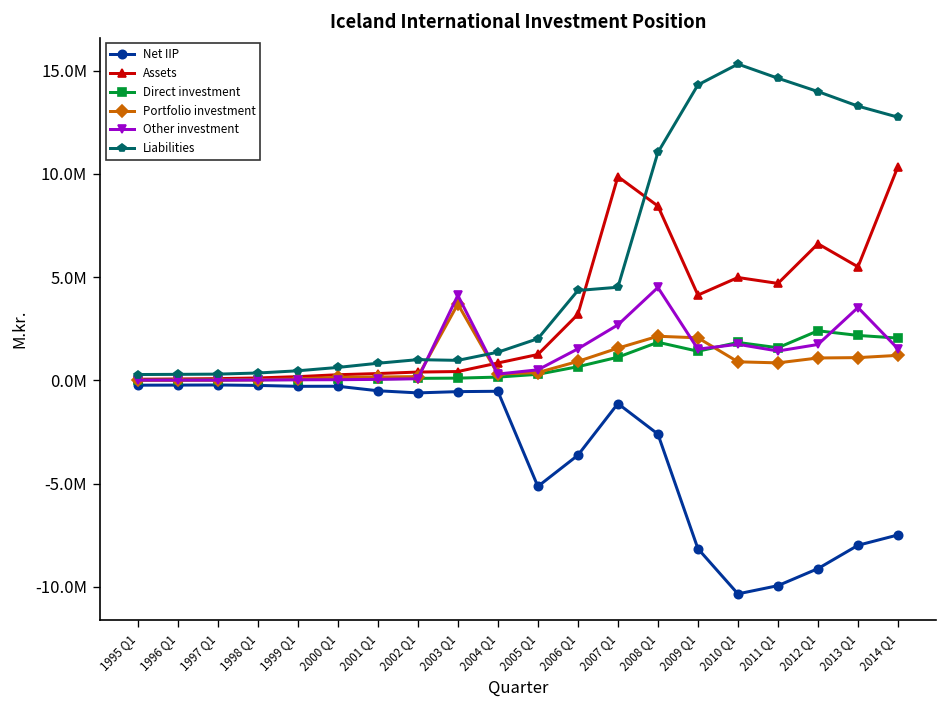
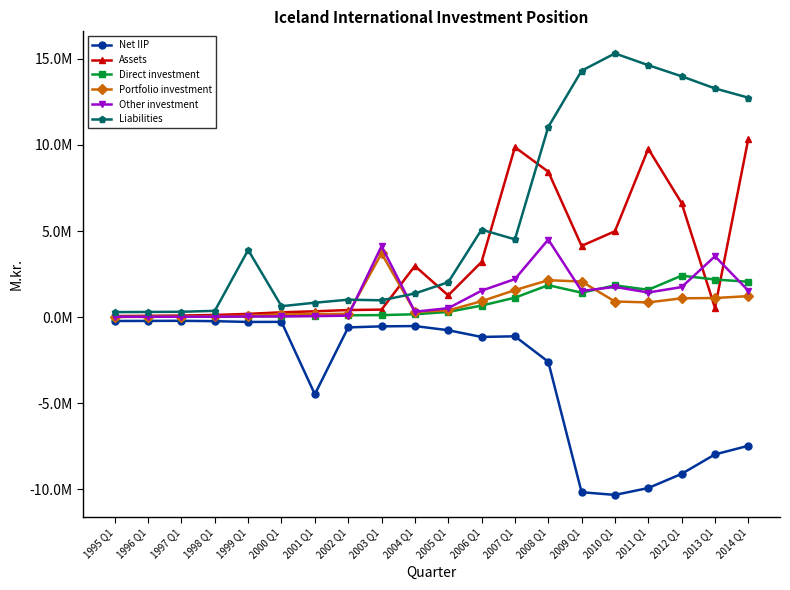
Liabilities, 1999 Q1: 500000 -> 3900000
Net IIP, 2001 Q1: -500000 -> -4500000
Assets, 2004 Q1: 800000 -> 3000000
Net IIP, 2005 Q1: -5100000 -> -800000
Net IIP, 2006 Q1: -3600000 -> -1200000
Liabilities, 2006 Q1: 4400000 -> 5100000
Other investment, 2007 Q1: 2700000 -> 2200000
Net IIP, 2009 Q1: -8100000 -> -10200000
Assets, 2011 Q1: 4700000 -> 9800000
Assets, 2013 Q1: 5500000 -> 500000
